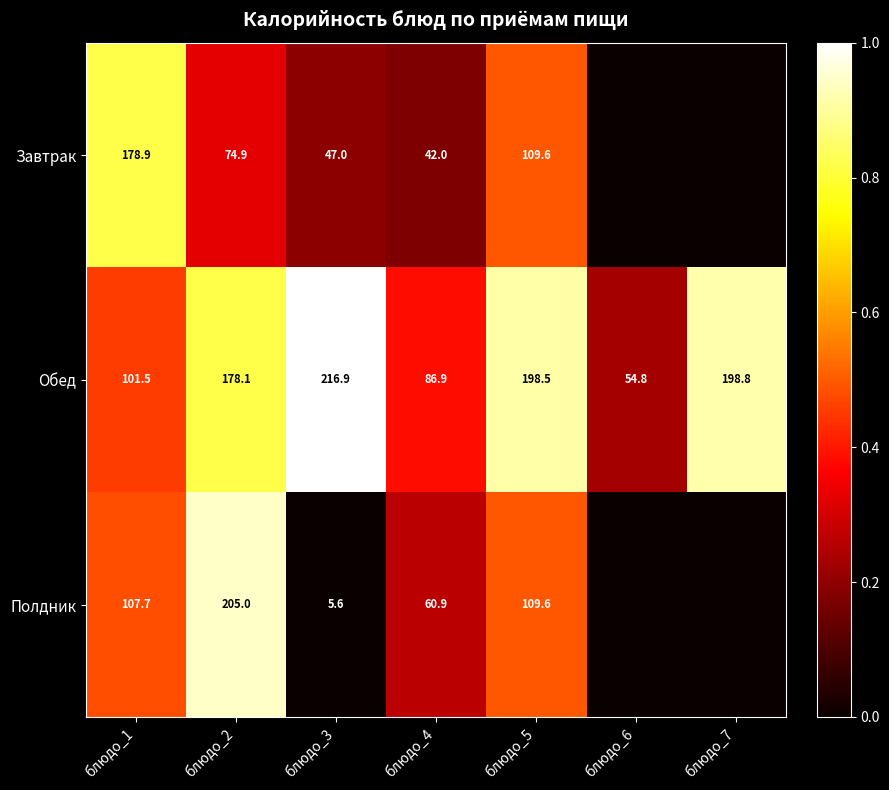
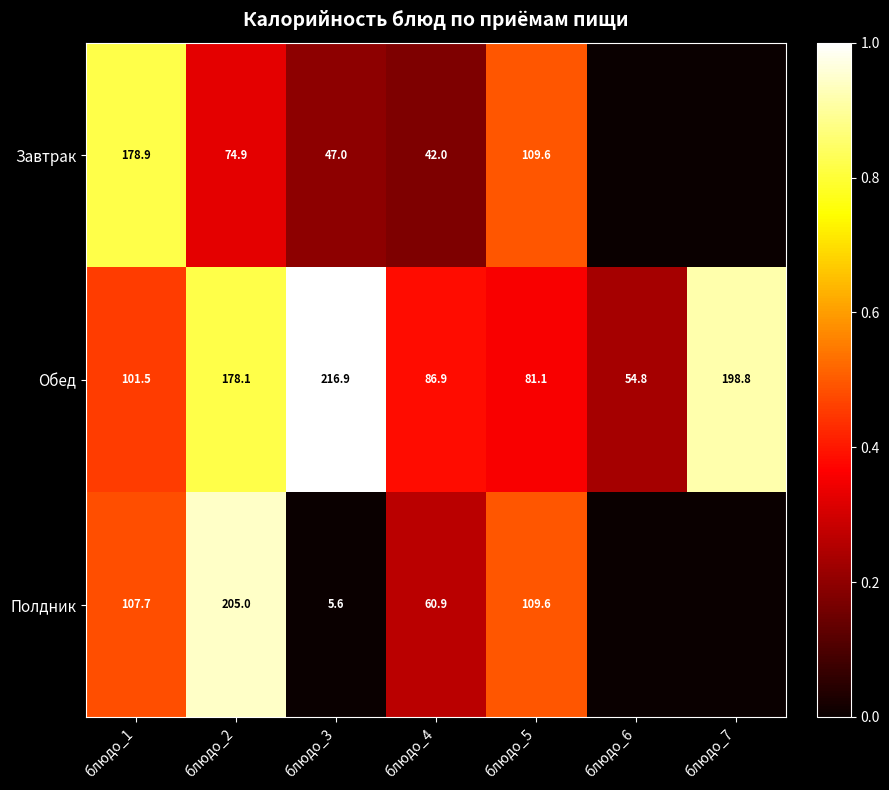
Обед, блюдо_5: 198.5 -> 81.1
